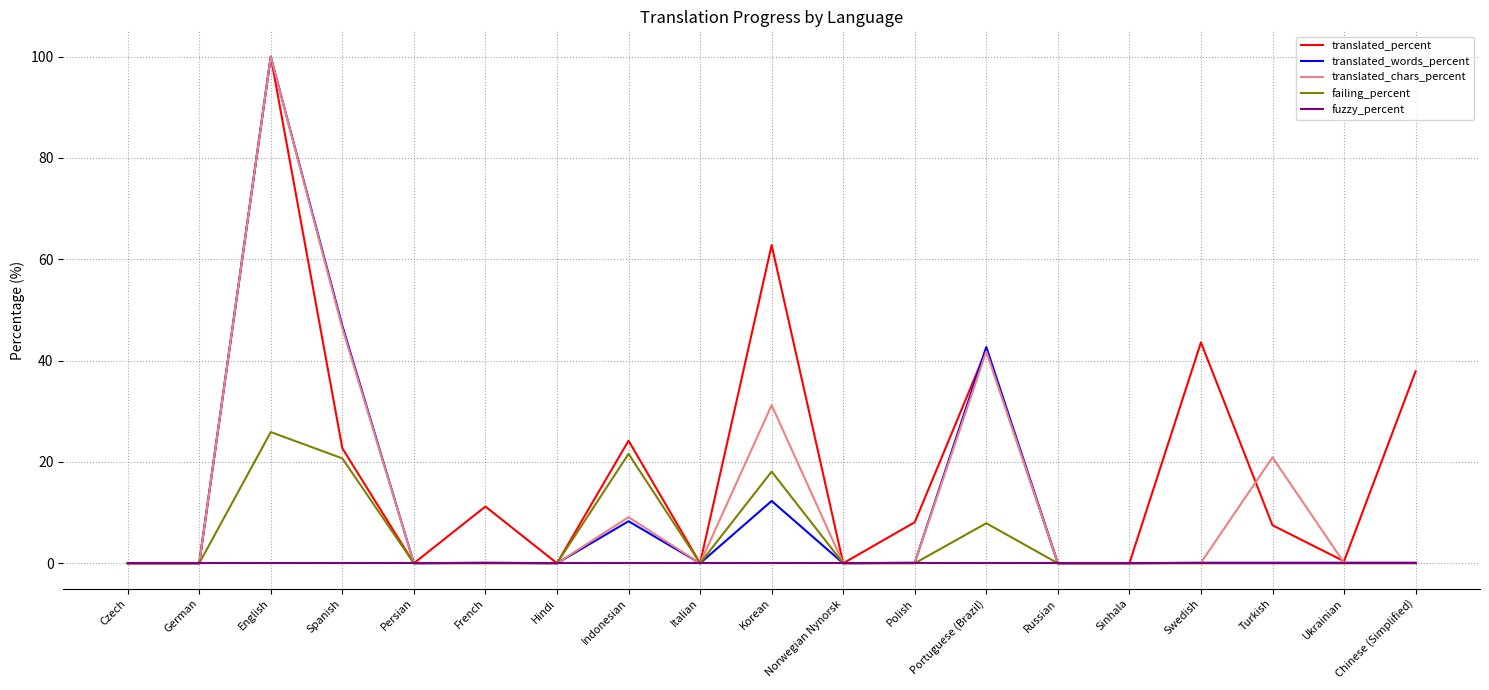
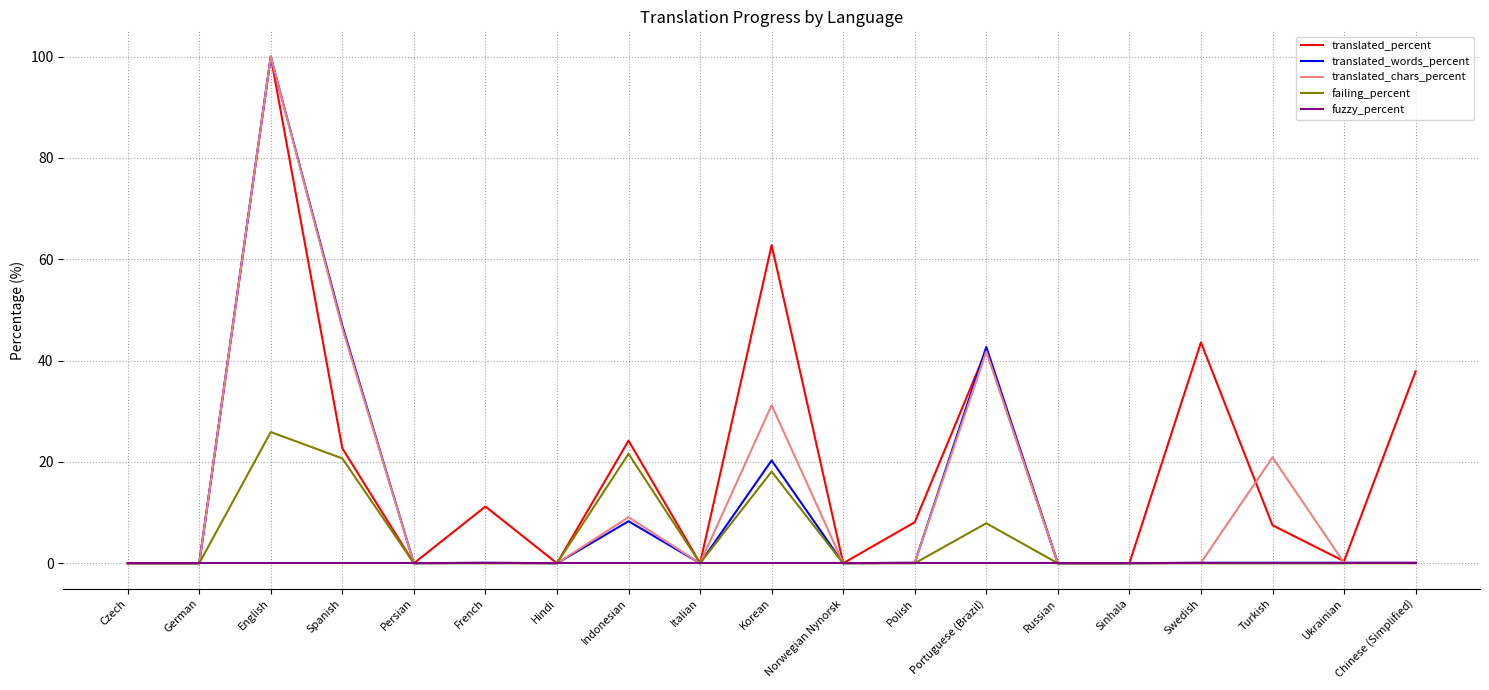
translated_words_percent, Korean: 12 -> 20
